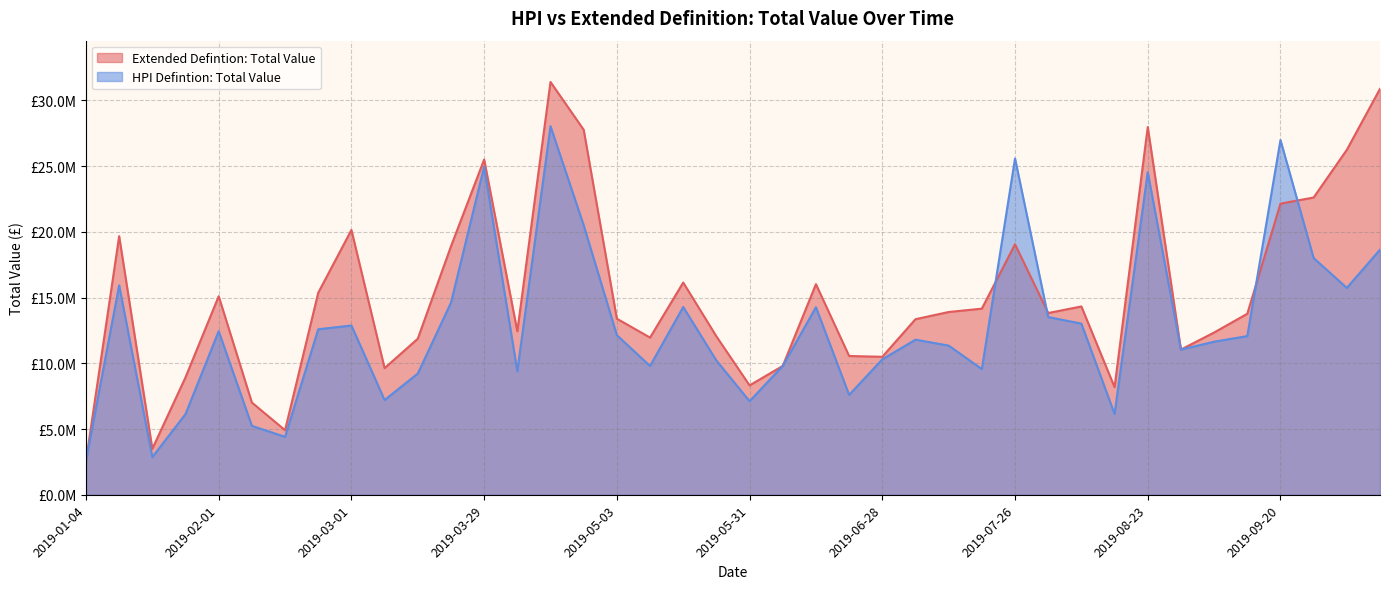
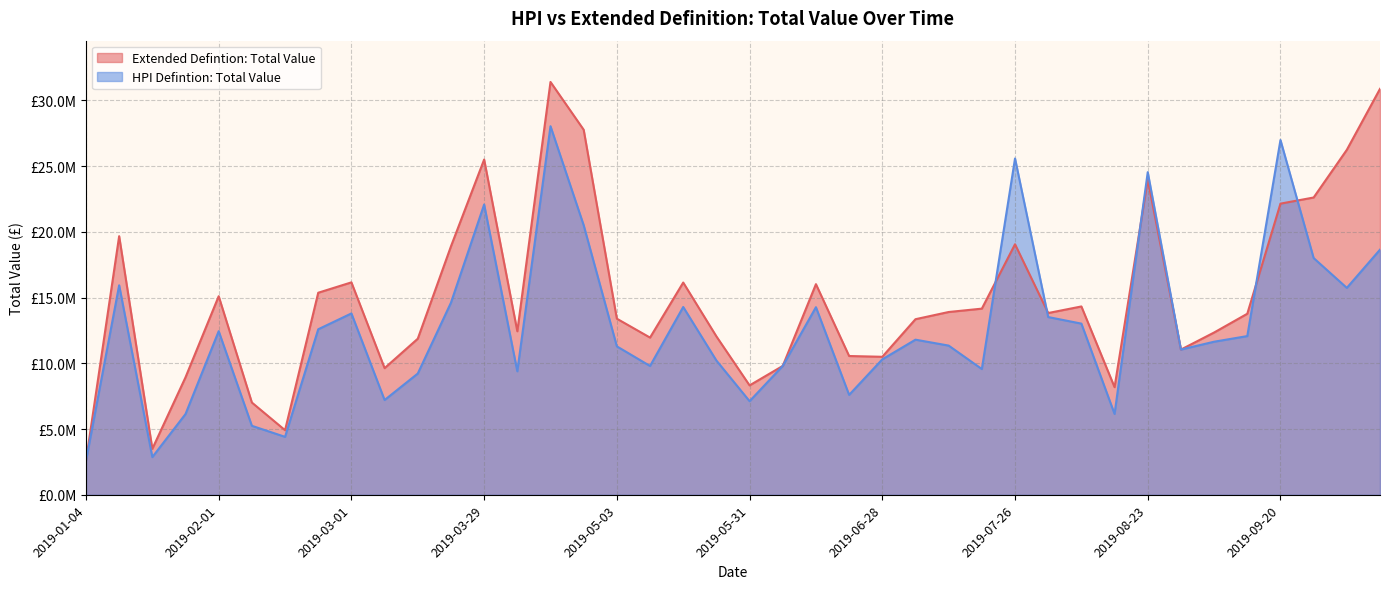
Extended Defintion: Total Value, 2019-03-01: £20100000 -> £16200000
HPI Defintion: Total Value, 2019-03-01: £12900000 -> £13800000
HPI Defintion: Total Value, 2019-03-29: £25000000 -> £22100000
HPI Defintion: Total Value, 2019-05-03: £12100000 -> £11300000
Extended Defintion: Total Value, 2019-08-23: £28000000 -> £24000000
